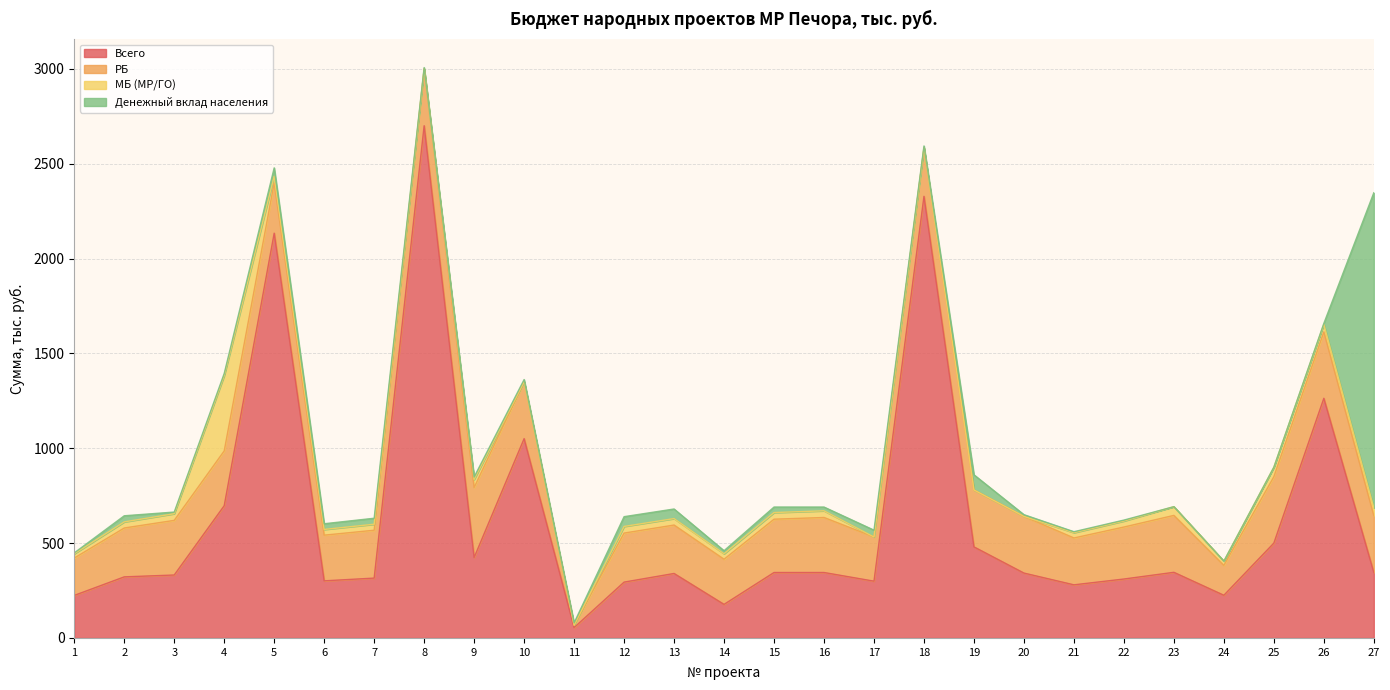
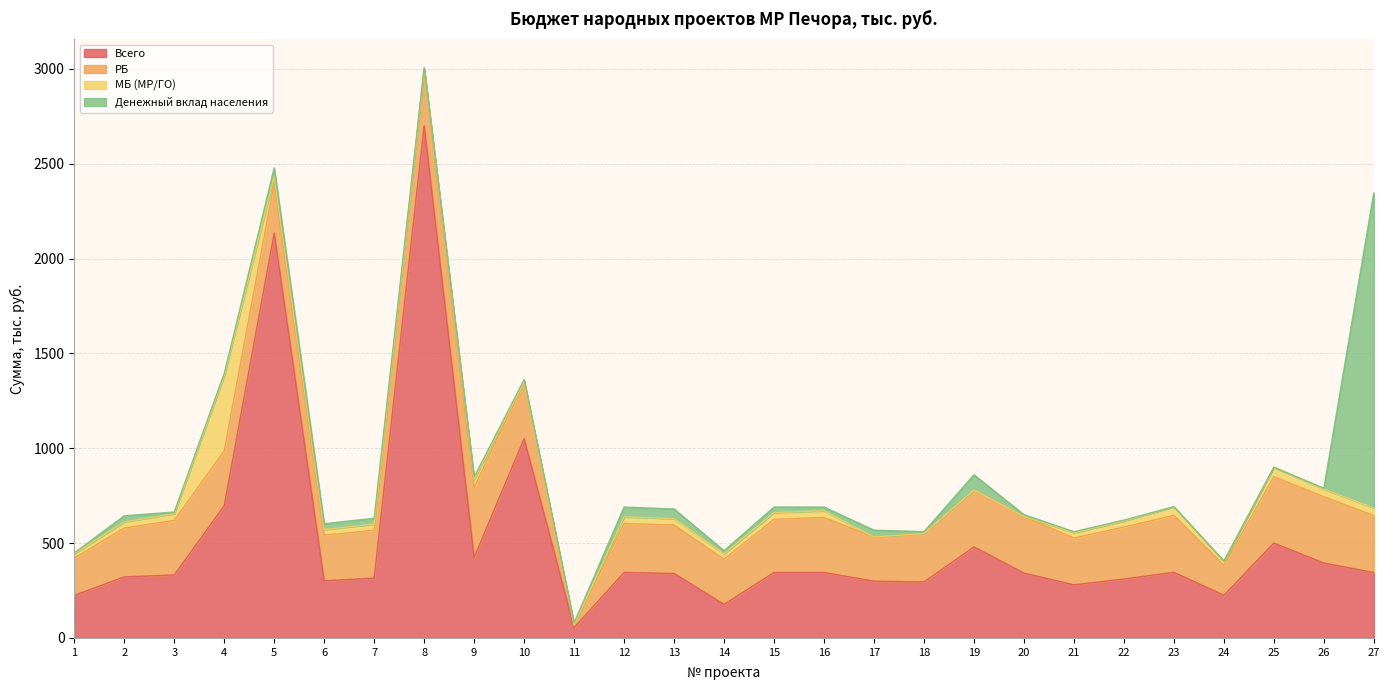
Всего, 12: 290 -> 340
Всего, 18: 2330 -> 300
Всего, 26: 1260 -> 390
